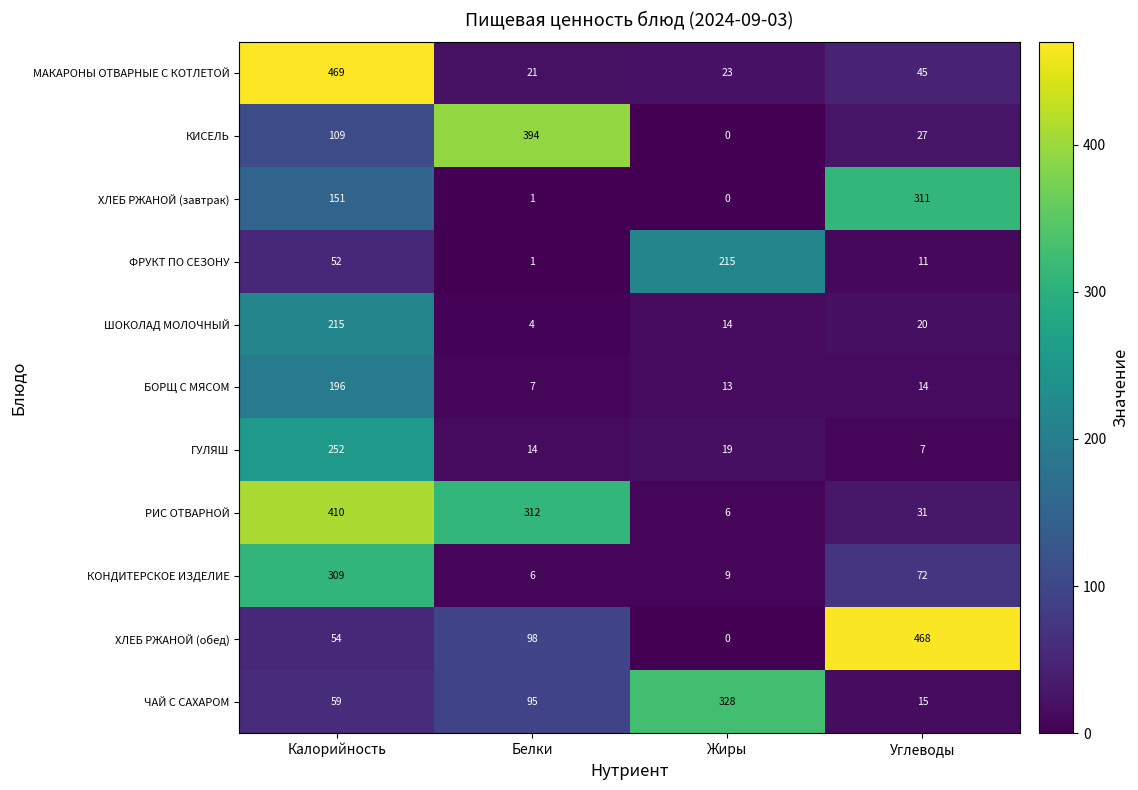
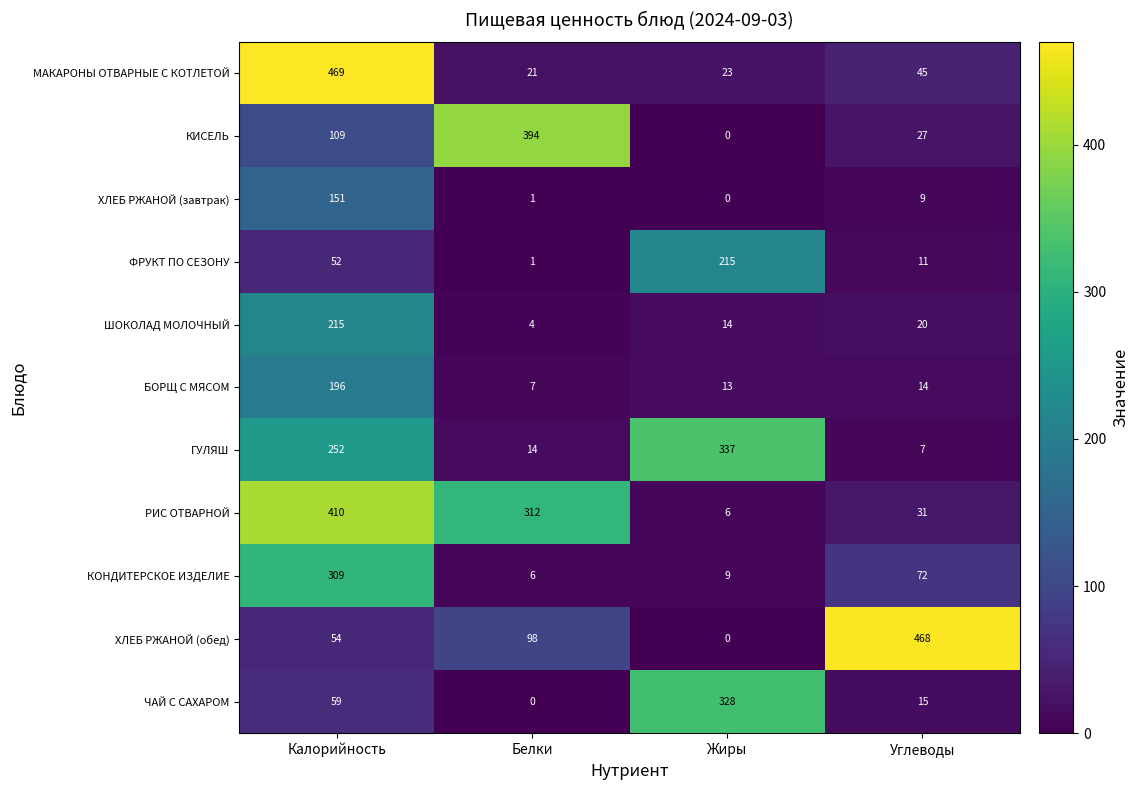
ХЛЕБ РЖАНОЙ (завтрак), Углеводы: 311 -> 9
ГУЛЯШ, Жиры: 19 -> 337
ЧАЙ С САХАРОМ, Белки: 95 -> 0
